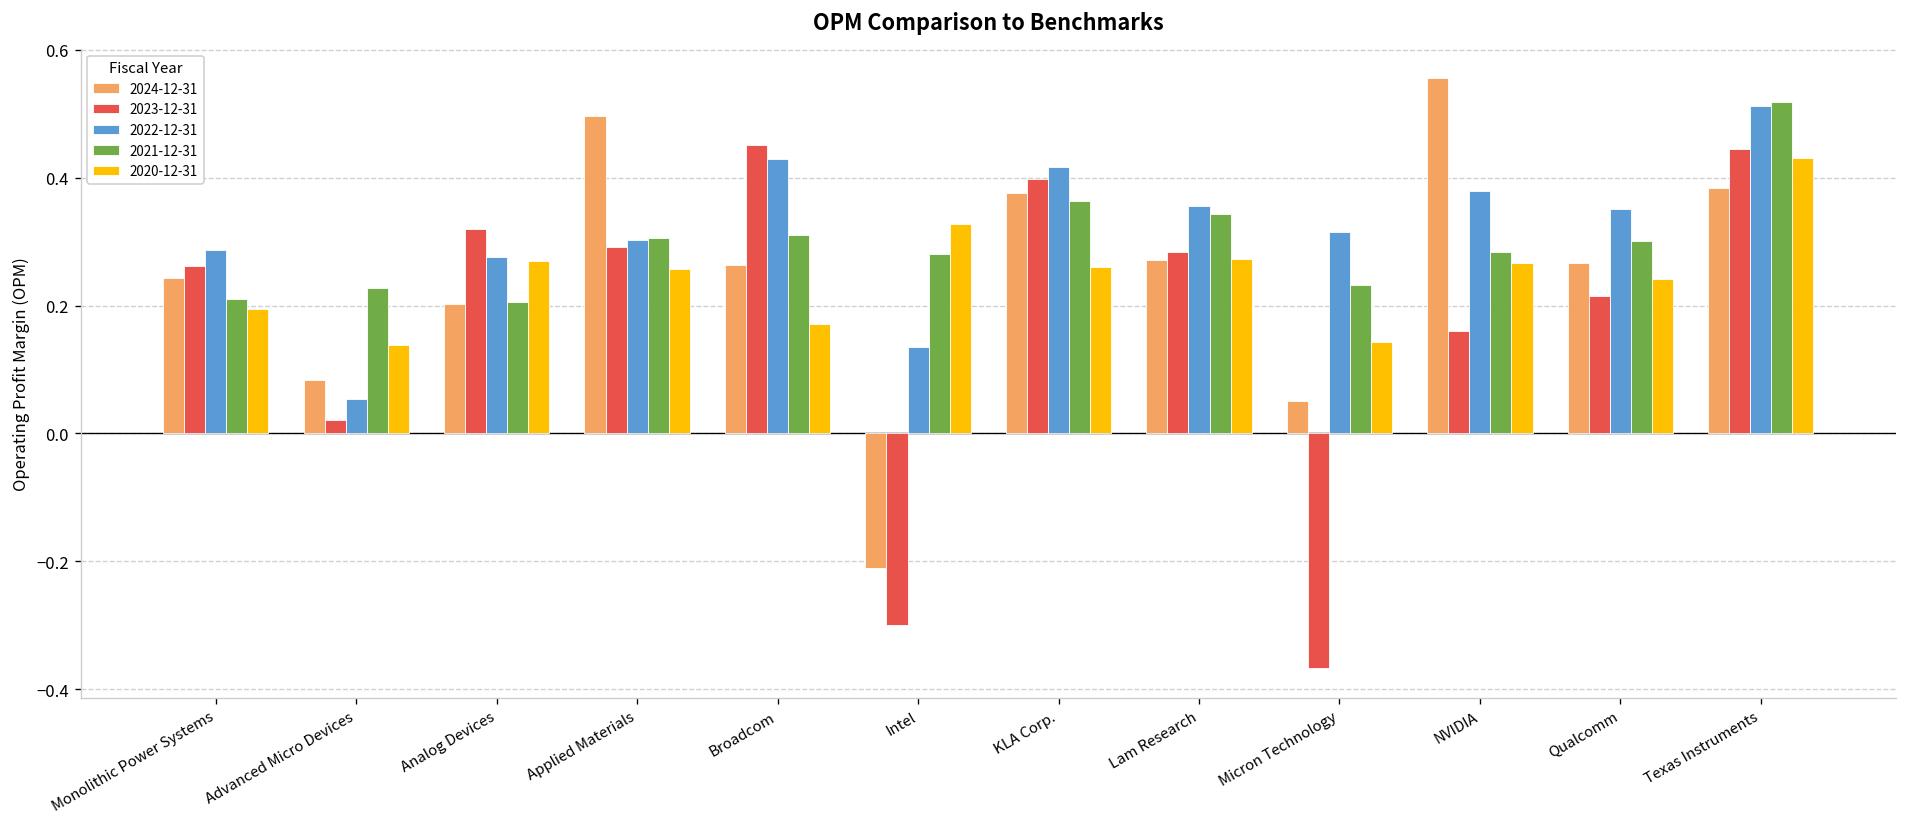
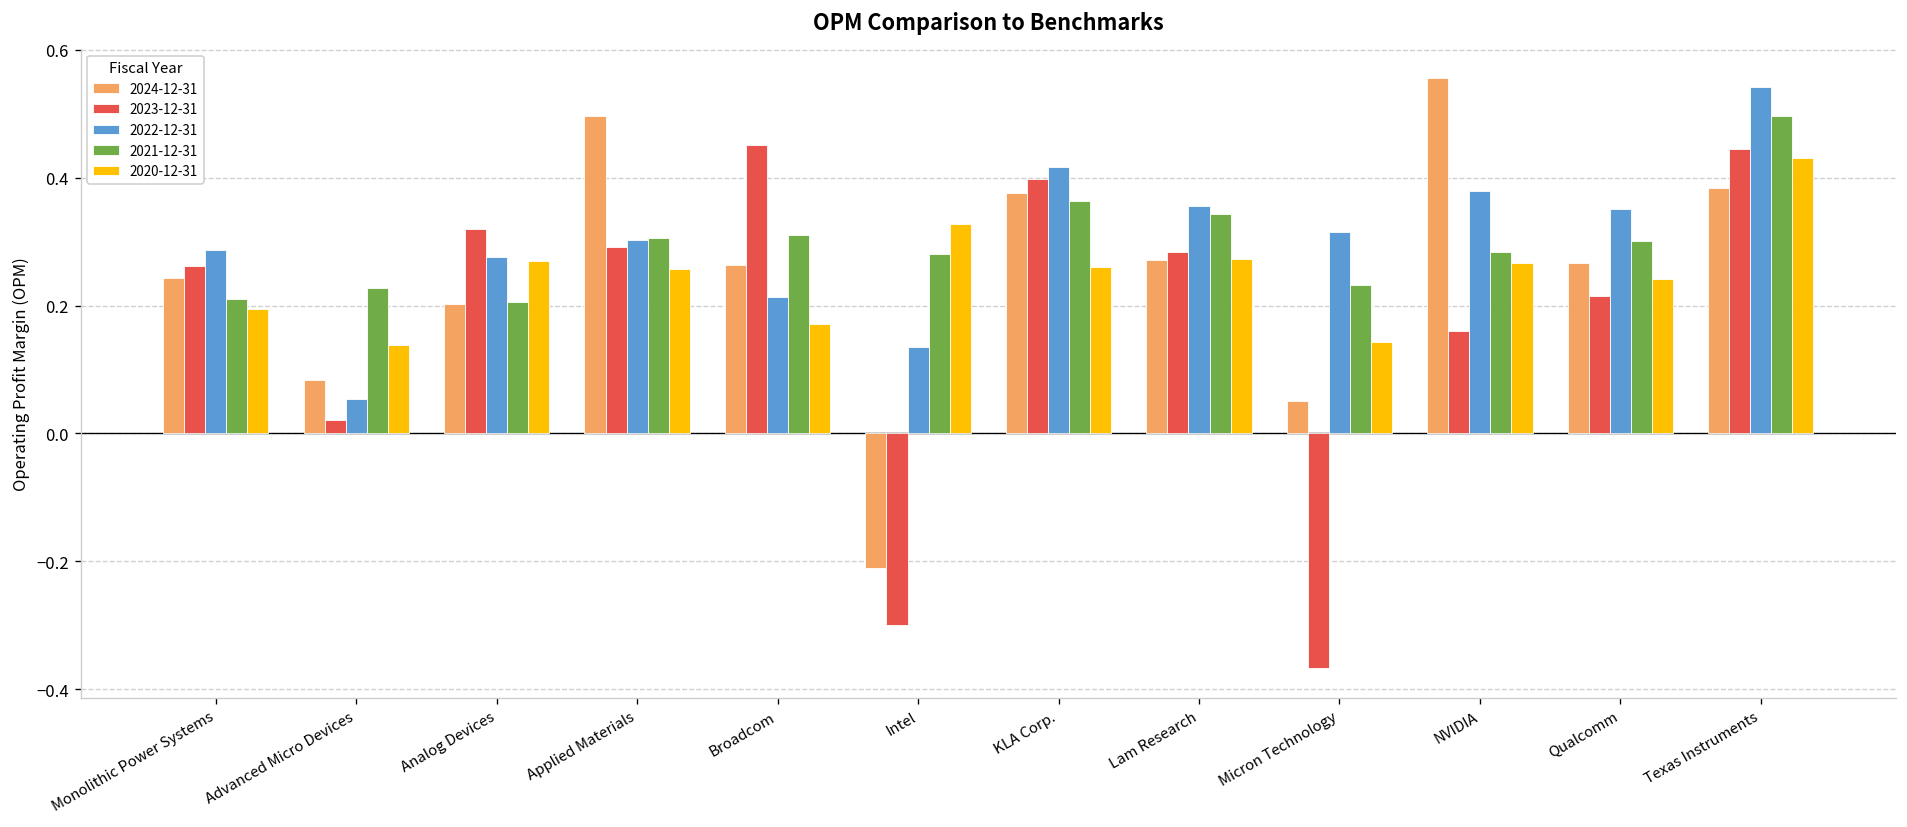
2022-12-31, Broadcom: 0.43 -> 0.21
2022-12-31, Texas Instruments: 0.51 -> 0.54
2021-12-31, Texas Instruments: 0.52 -> 0.50
